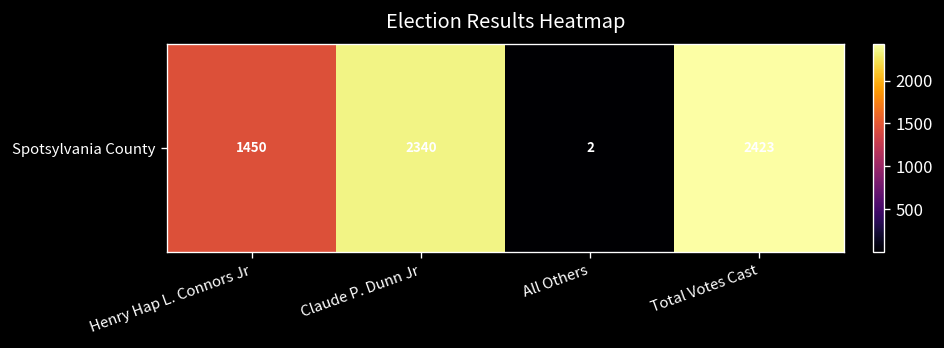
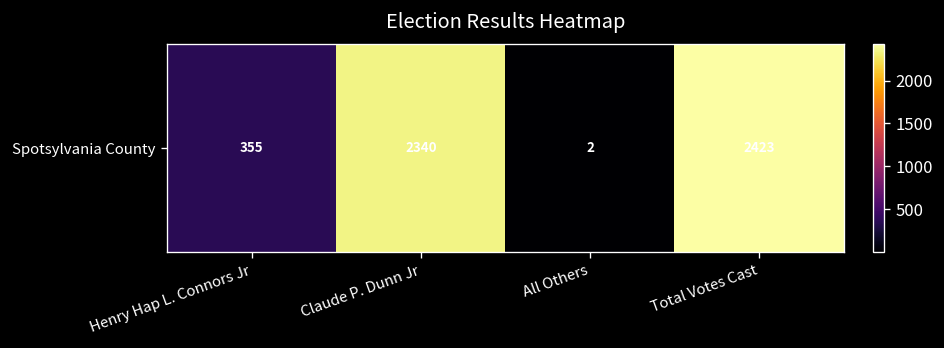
Spotsylvania County, Henry Hap L. Connors Jr: 1450 -> 355
